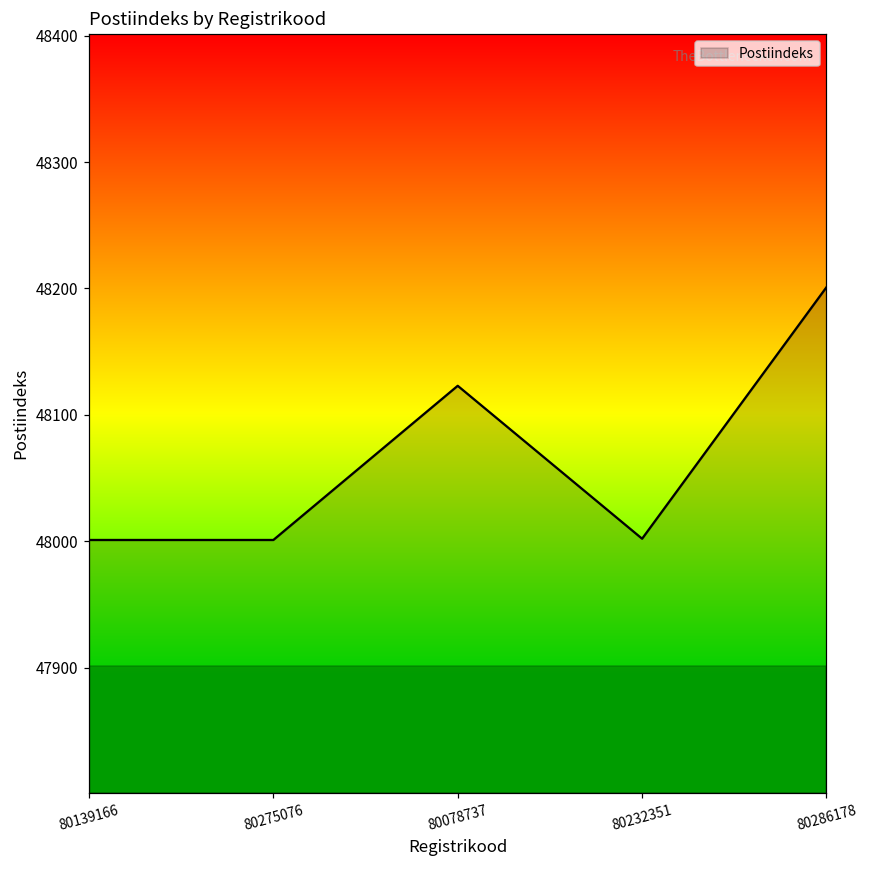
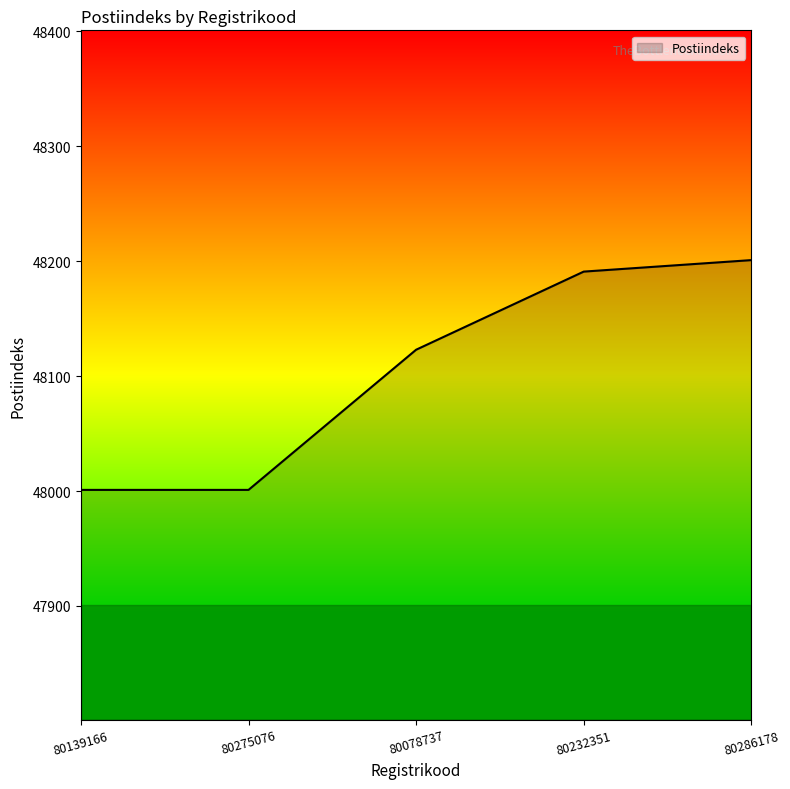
80232351: 48002 -> 48191
